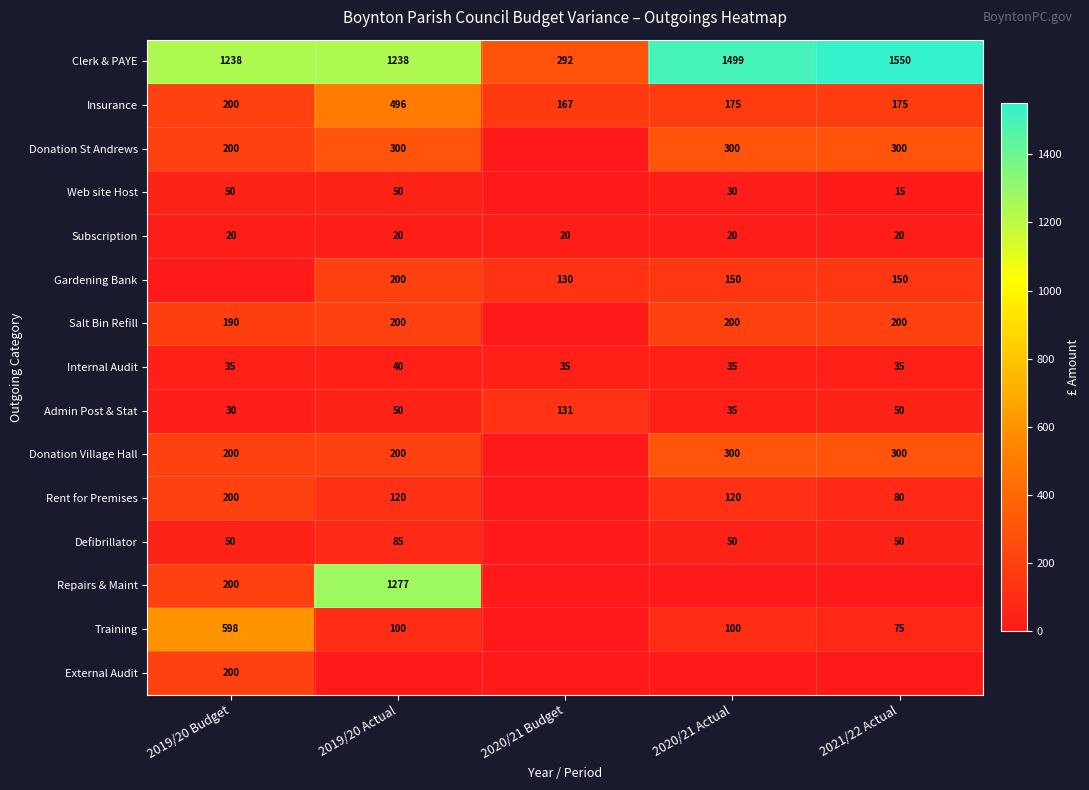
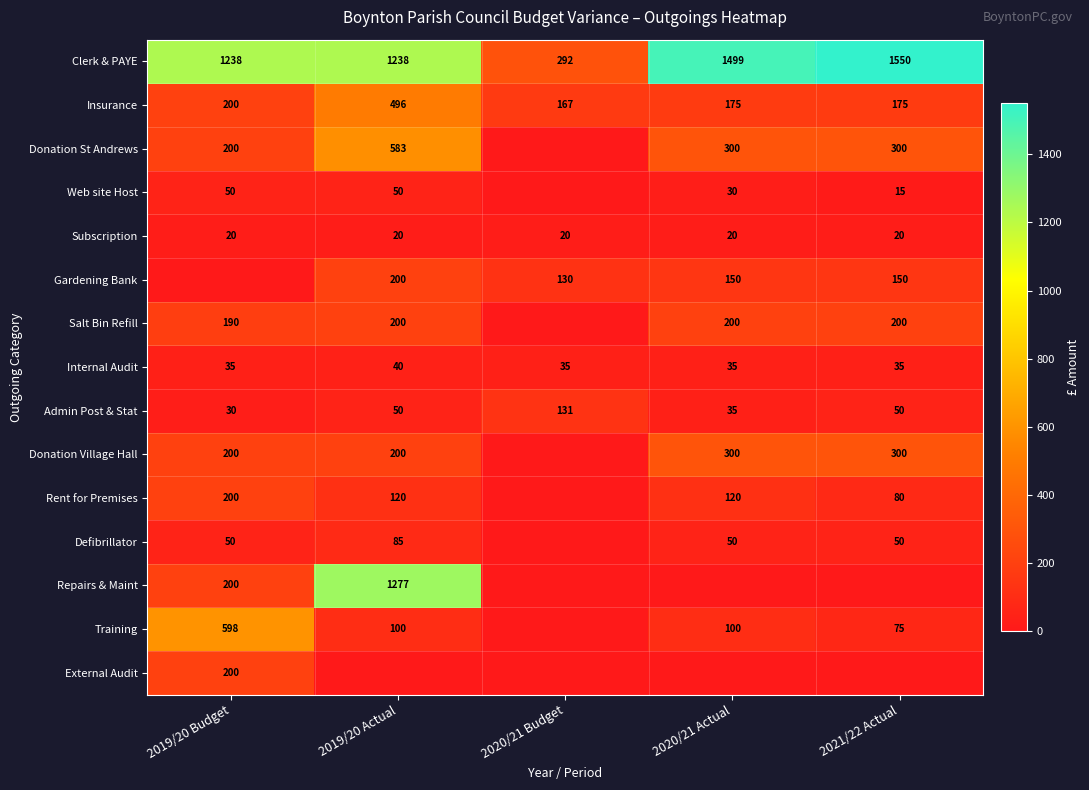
Donation St Andrews, 2019/20 Actual: 300 -> 583
